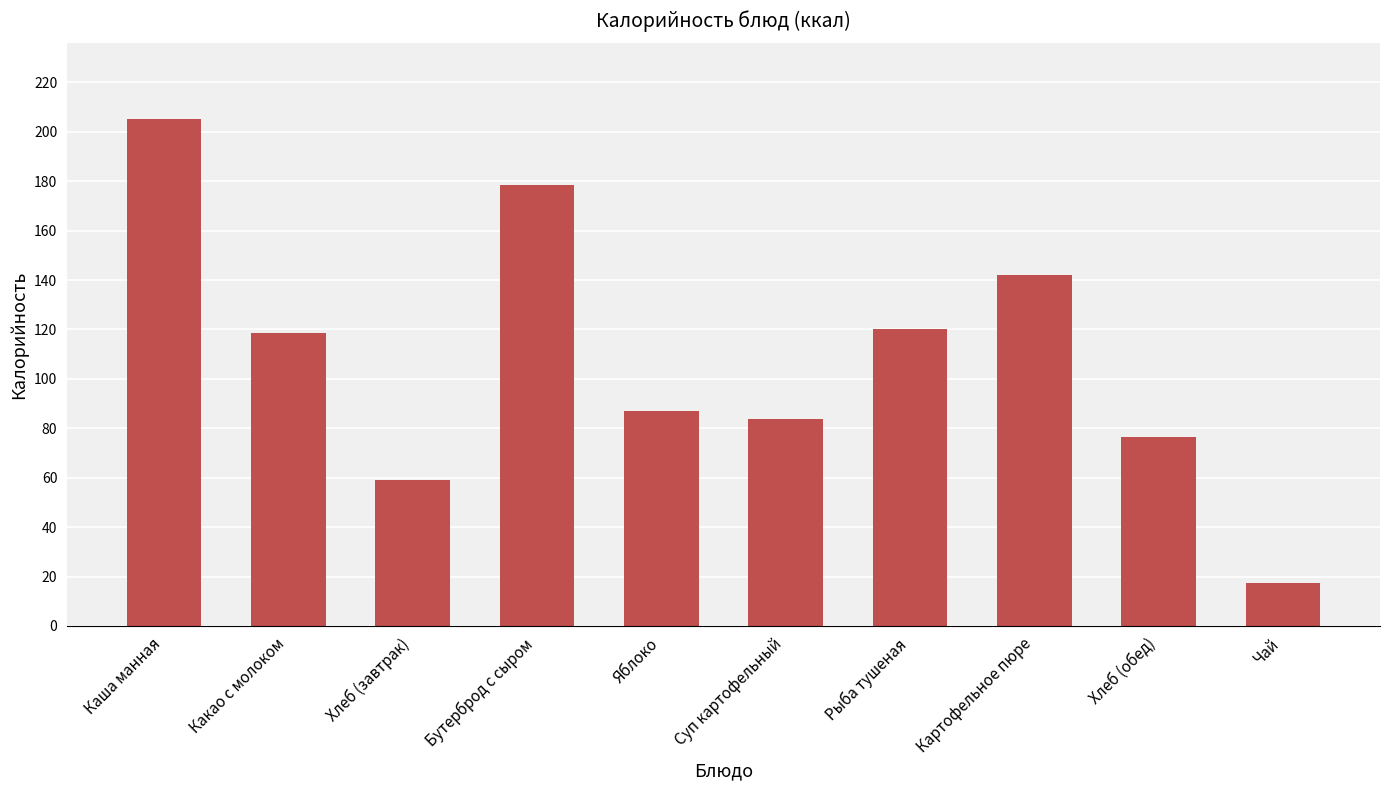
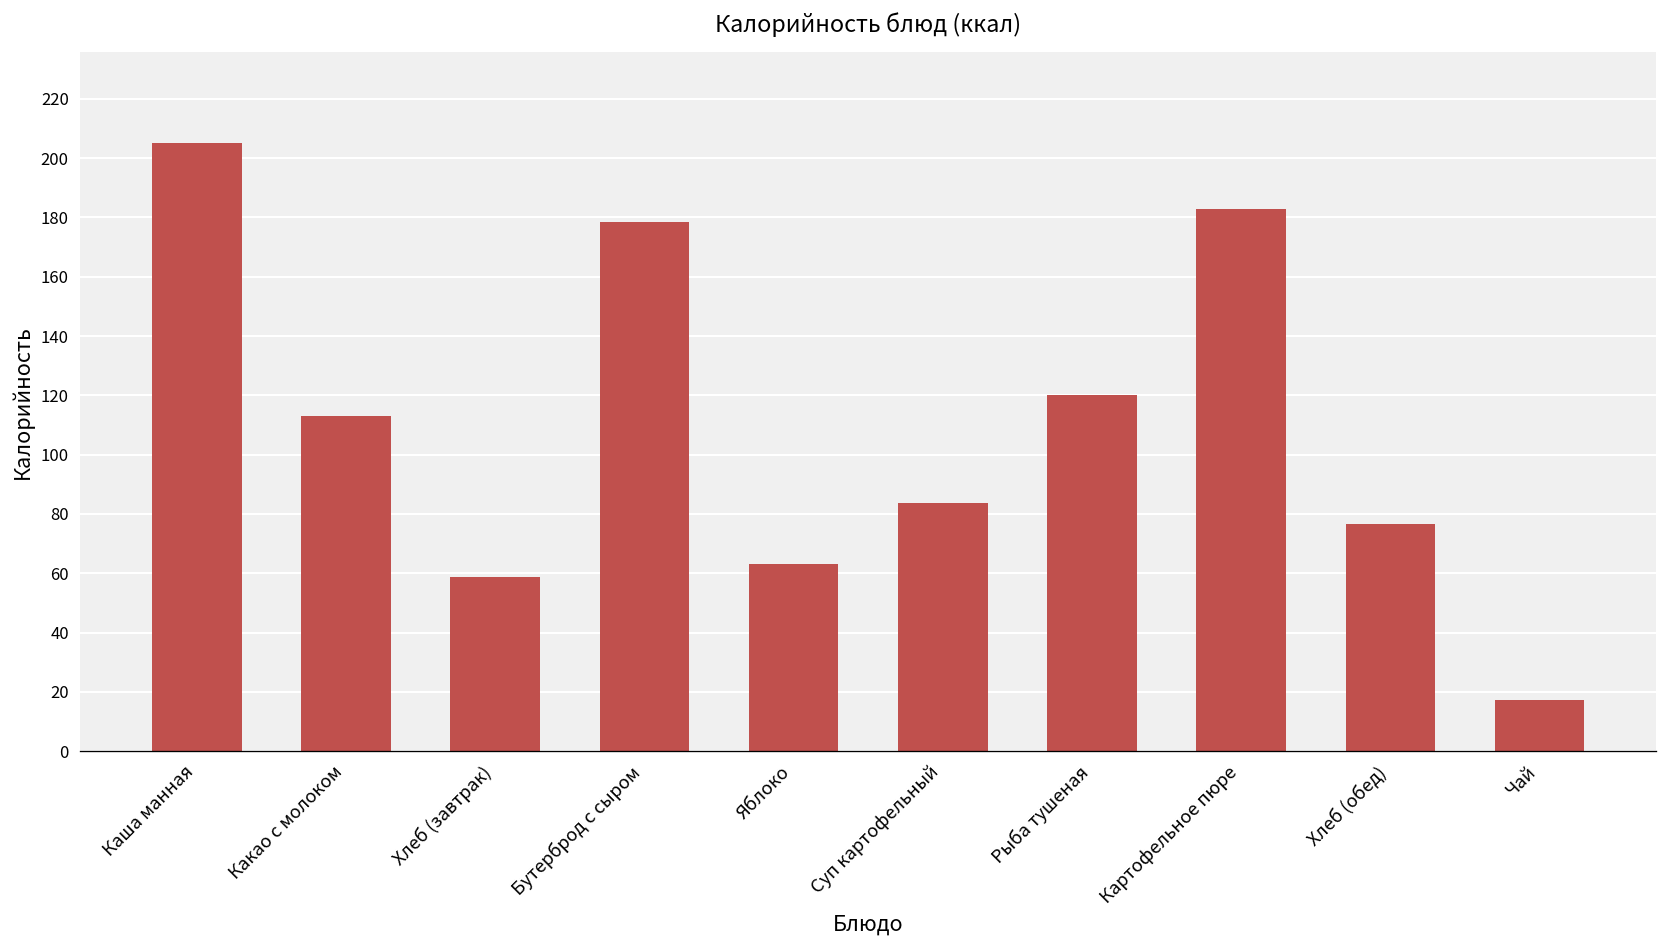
Какао с молоком: 119 -> 113
Яблоко: 87 -> 63
Картофельное пюре: 142 -> 183
